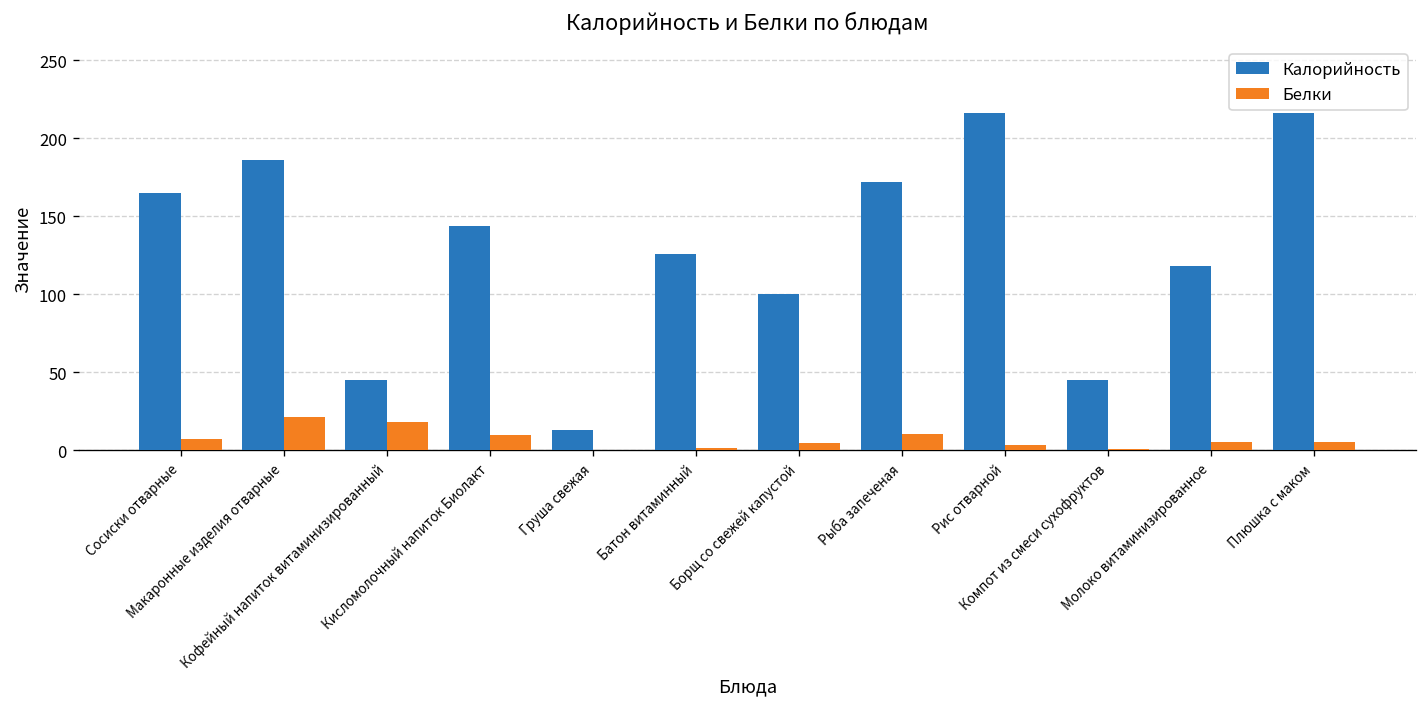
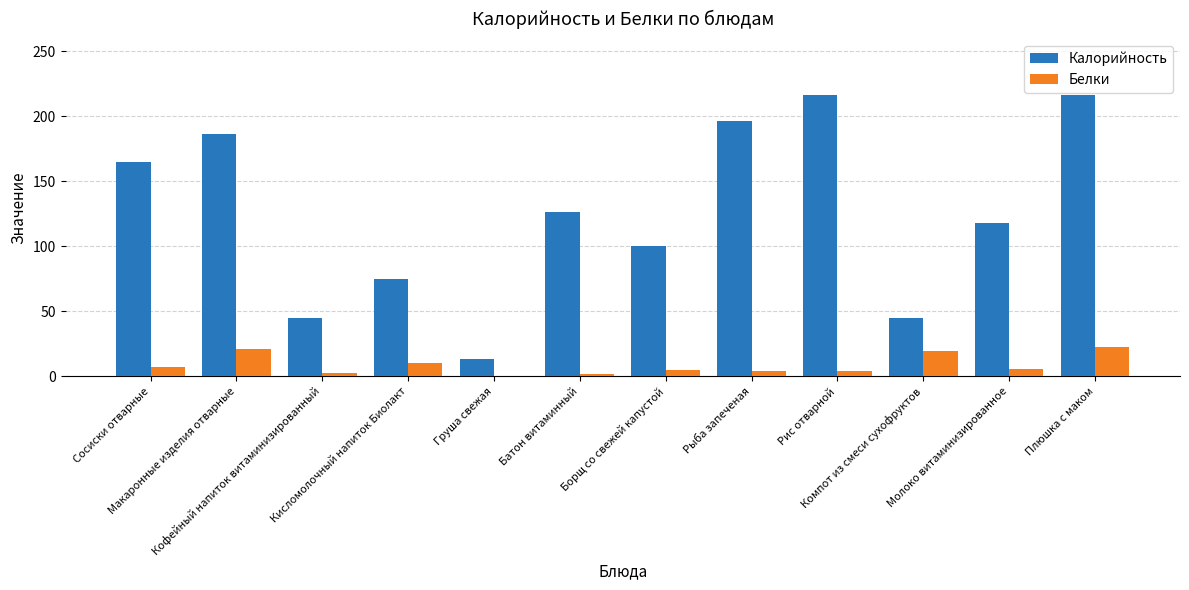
Белки, Кофейный напиток витаминизированный: 18 -> 2
Калорийность, Кисломолочный напиток Биолакт: 144 -> 75
Калорийность, Рыба запеченая: 172 -> 196
Белки, Рыба запеченая: 11 -> 4
Белки, Компот из смеси сухофруктов: 1 -> 19
Белки, Плюшка с маком: 5 -> 22
